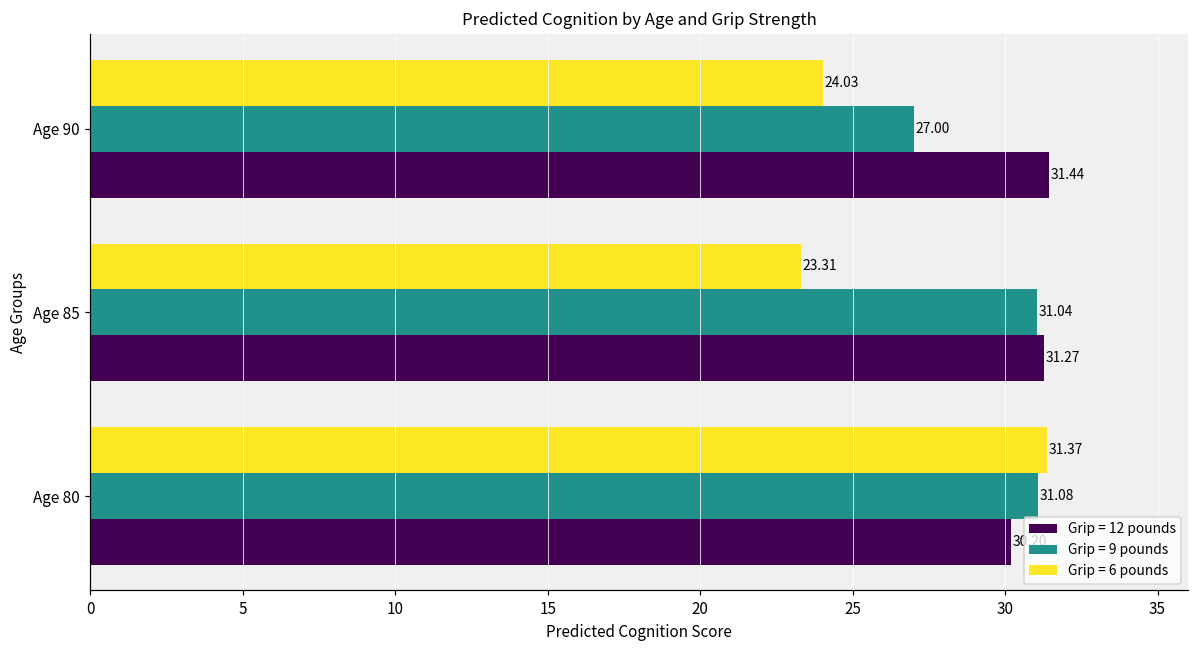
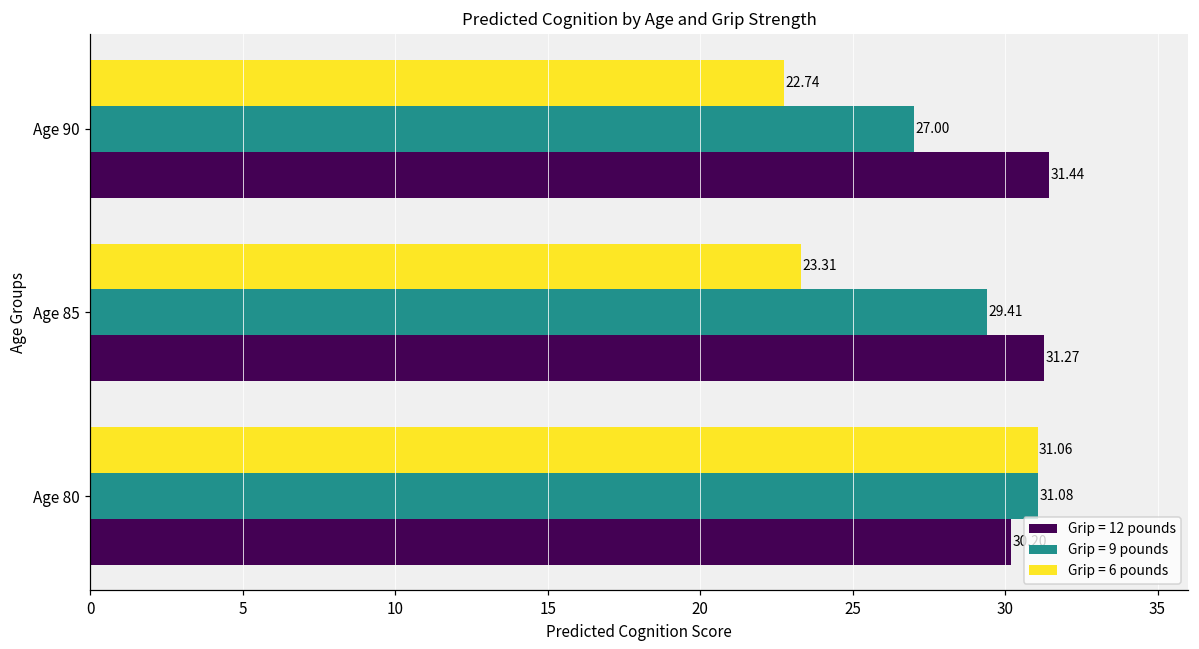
Grip = 6 pounds, Age 90: 24.03 -> 22.74
Grip = 9 pounds, Age 85: 31.04 -> 29.41
Grip = 6 pounds, Age 80: 31.37 -> 31.06
